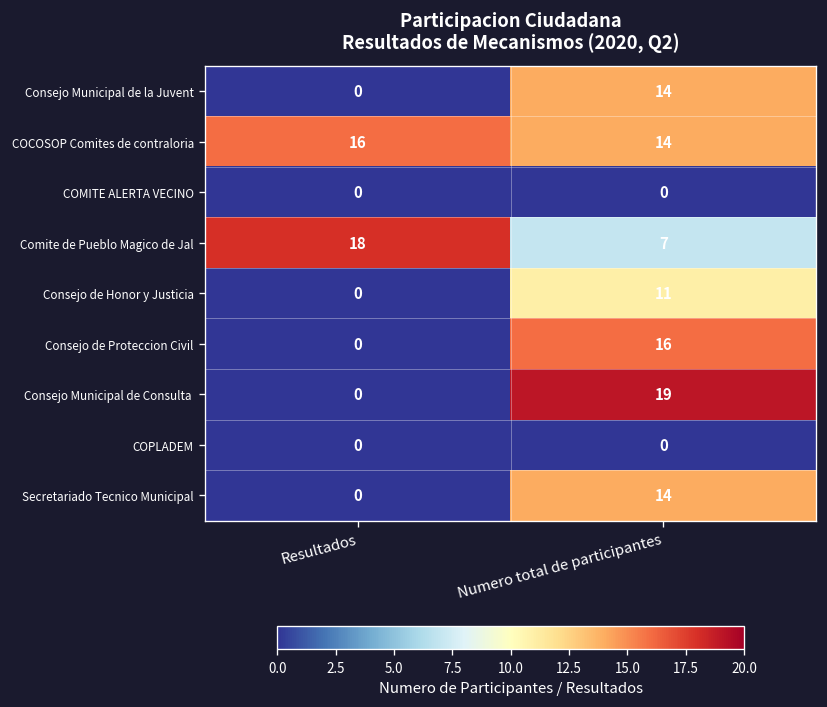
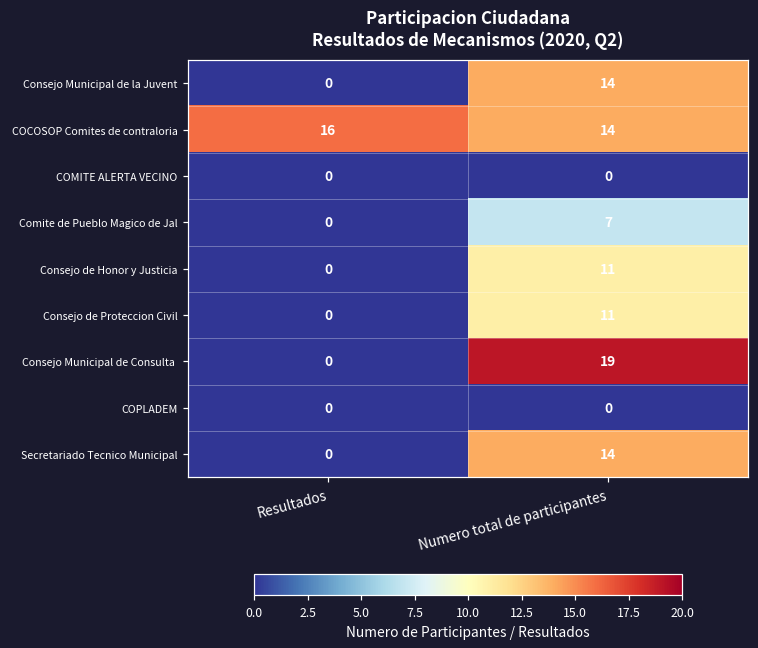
Comite de Pueblo Magico de Jal, Resultados: 18 -> 0
Consejo de Proteccion Civil, Numero total de participantes: 16 -> 11
